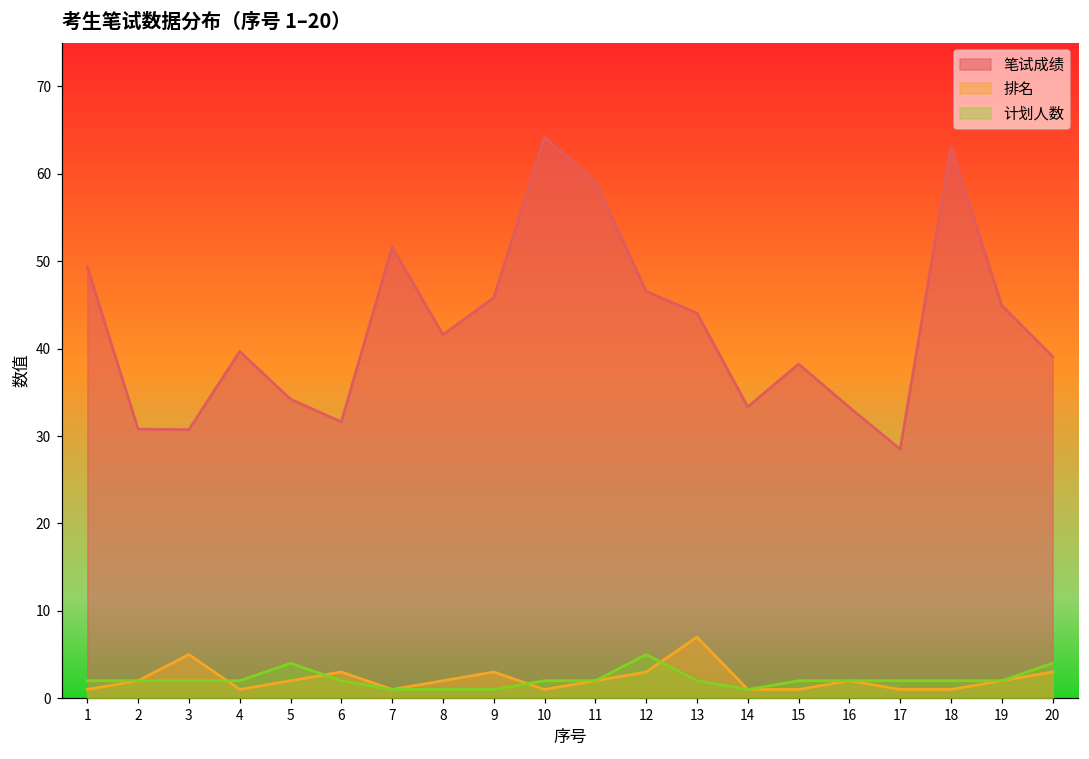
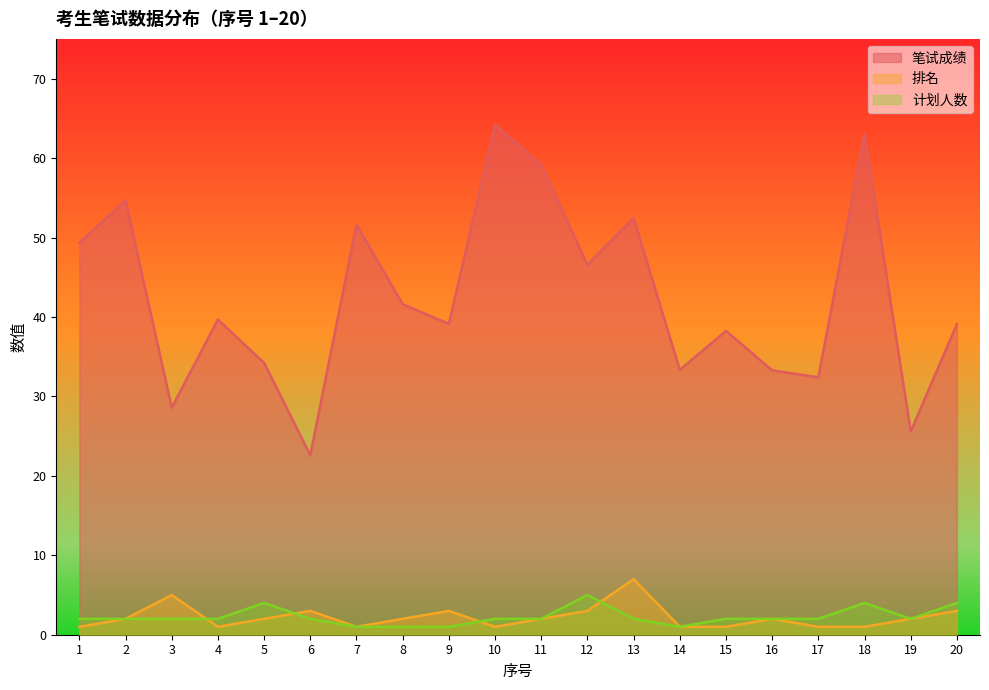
笔试成绩, 2: 31 -> 55
笔试成绩, 3: 31 -> 29
笔试成绩, 6: 32 -> 23
笔试成绩, 9: 46 -> 39
笔试成绩, 13: 44 -> 52
笔试成绩, 17: 28 -> 32
计划人数, 18: 2 -> 4
笔试成绩, 19: 45 -> 26
